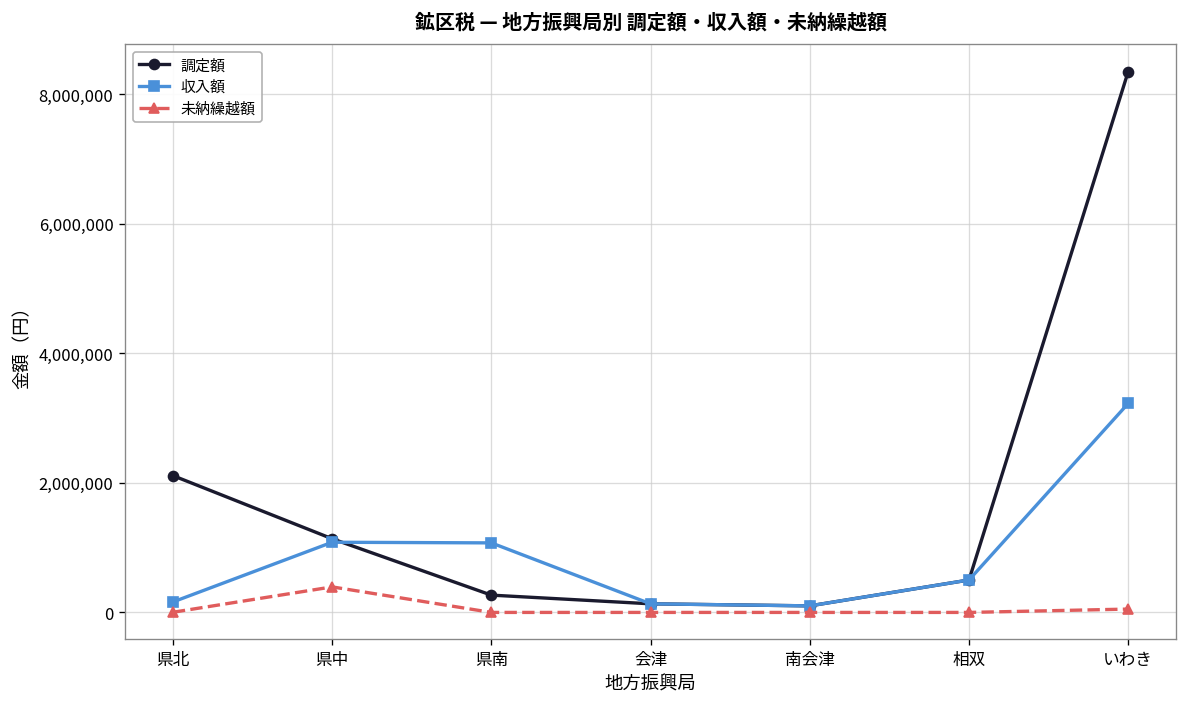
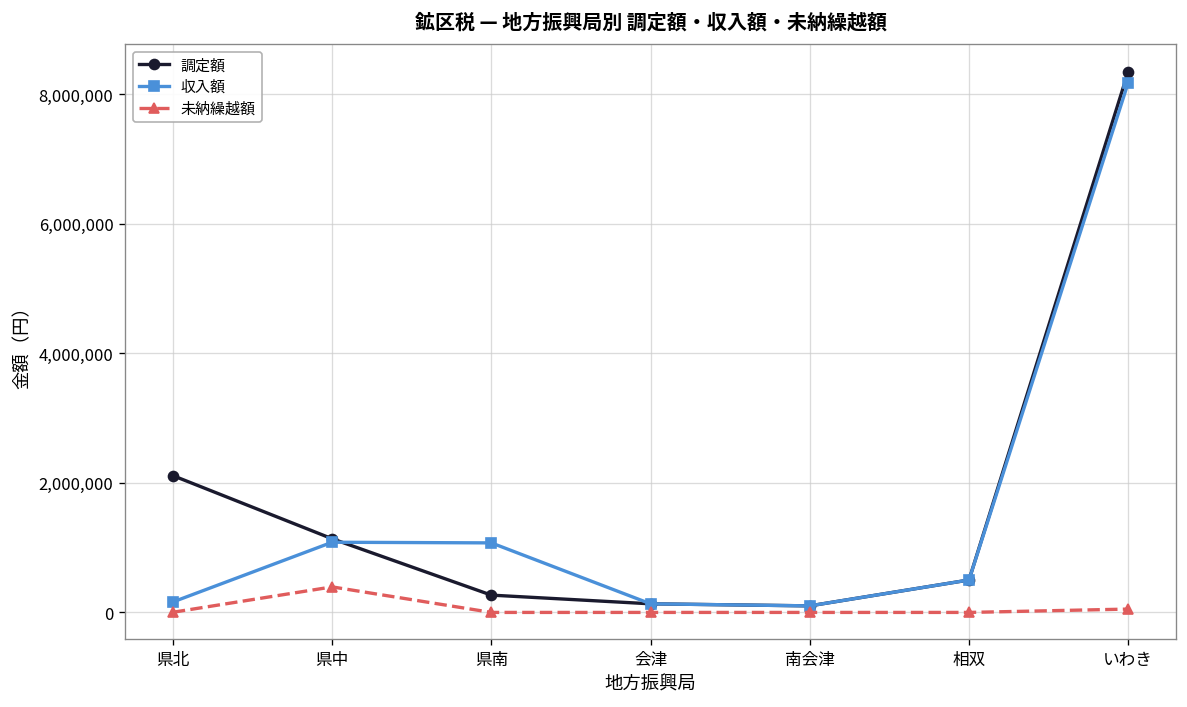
収入額, いわき: 3,200,000 -> 8,200,000
